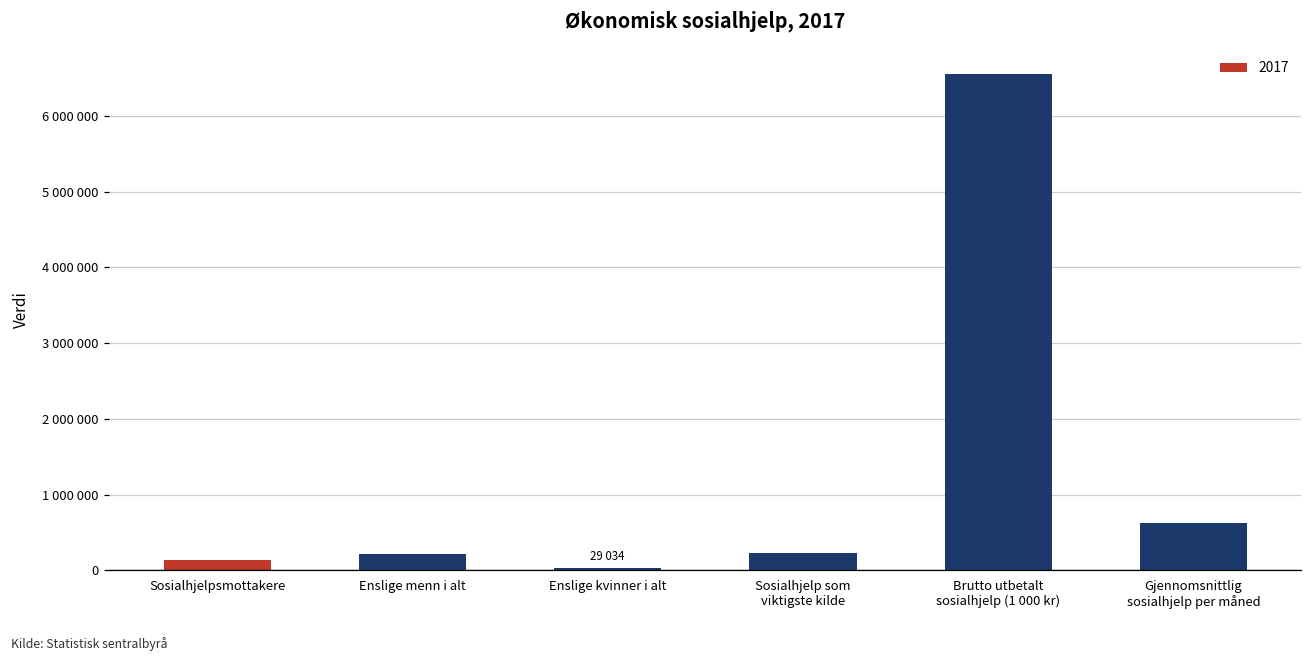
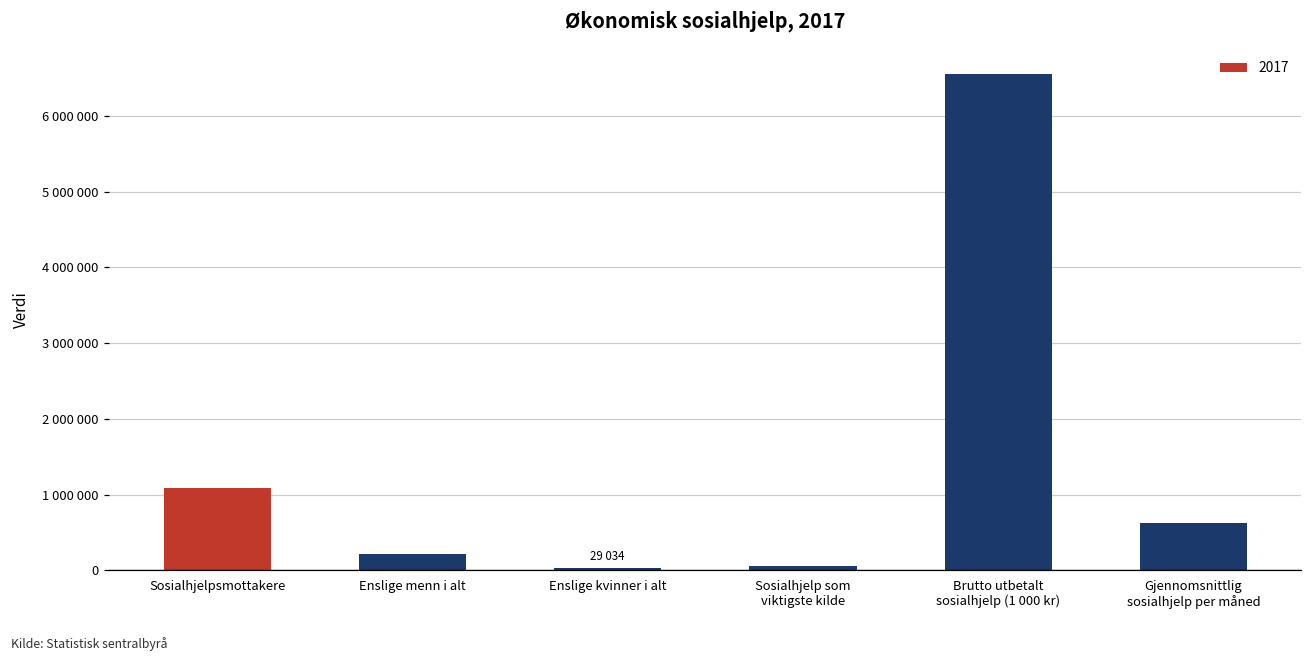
Sosialhjelpsmottakere: 100000 -> 1100000
Sosialhjelp som viktigste kilde: 200000 -> 100000
